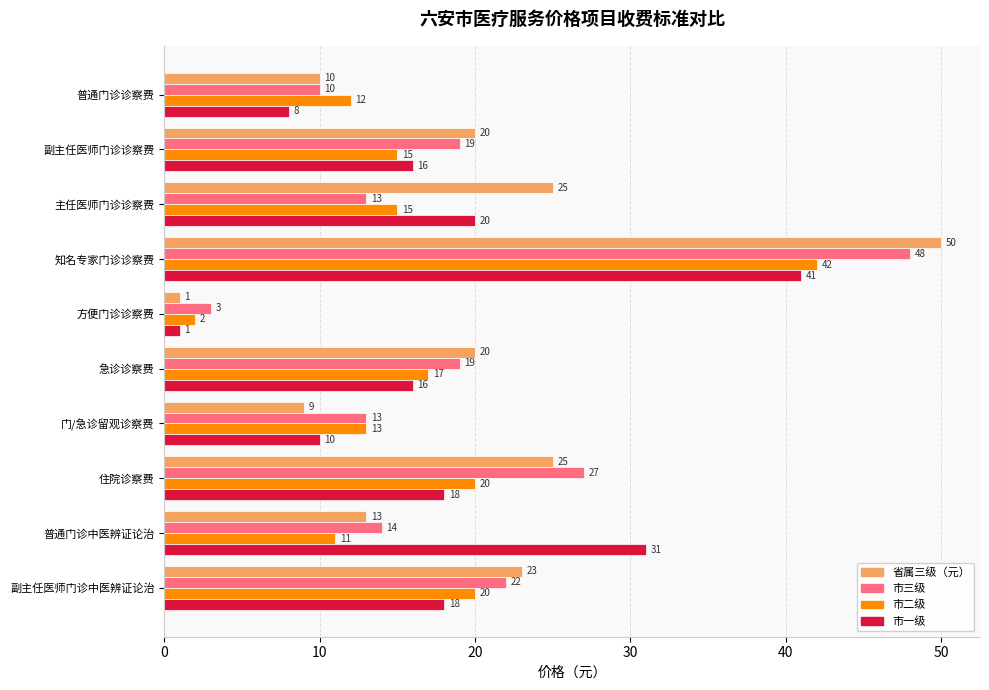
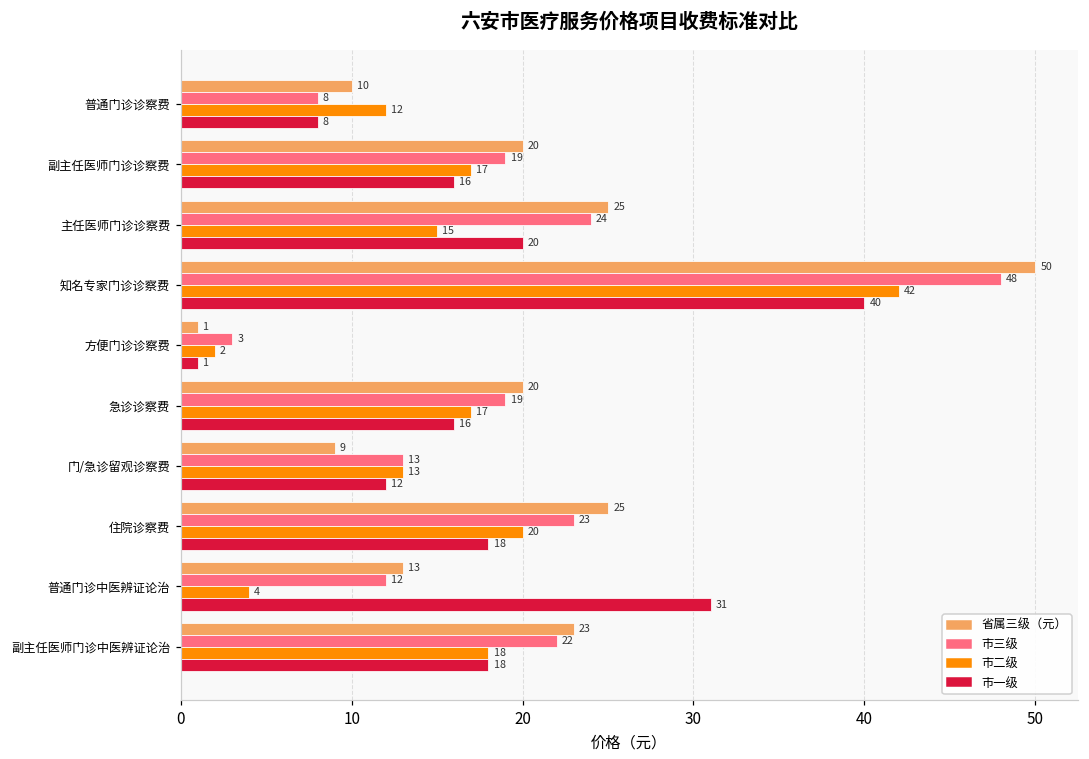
市三级, 普通门诊诊察费: 10 -> 8
市二级, 副主任医师门诊诊察费: 15 -> 17
市三级, 主任医师门诊诊察费: 13 -> 24
市一级, 知名专家门诊诊察费: 41 -> 40
市一级, 门/急诊留观诊察费: 10 -> 12
市三级, 住院诊察费: 27 -> 23
市三级, 普通门诊中医辨证论治: 14 -> 12
市二级, 普通门诊中医辨证论治: 11 -> 4
市二级, 副主任医师门诊中医辨证论治: 20 -> 18
